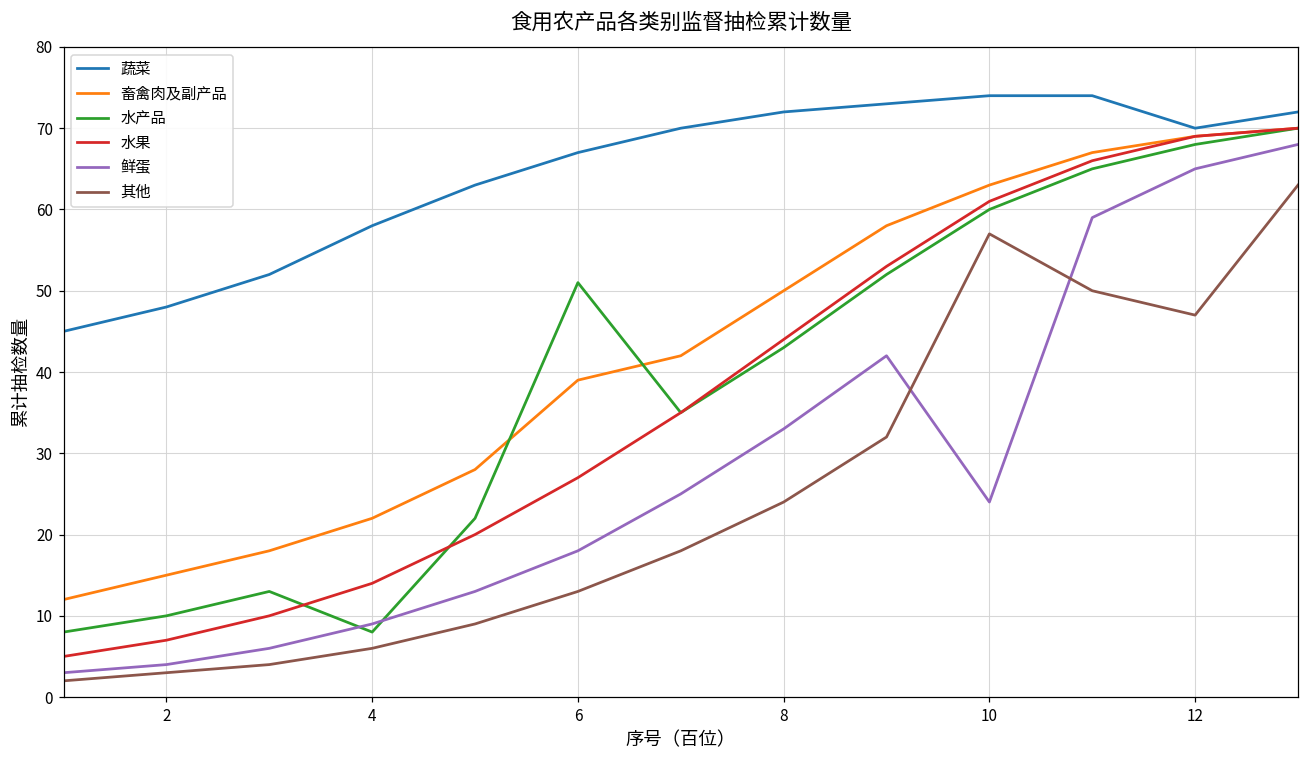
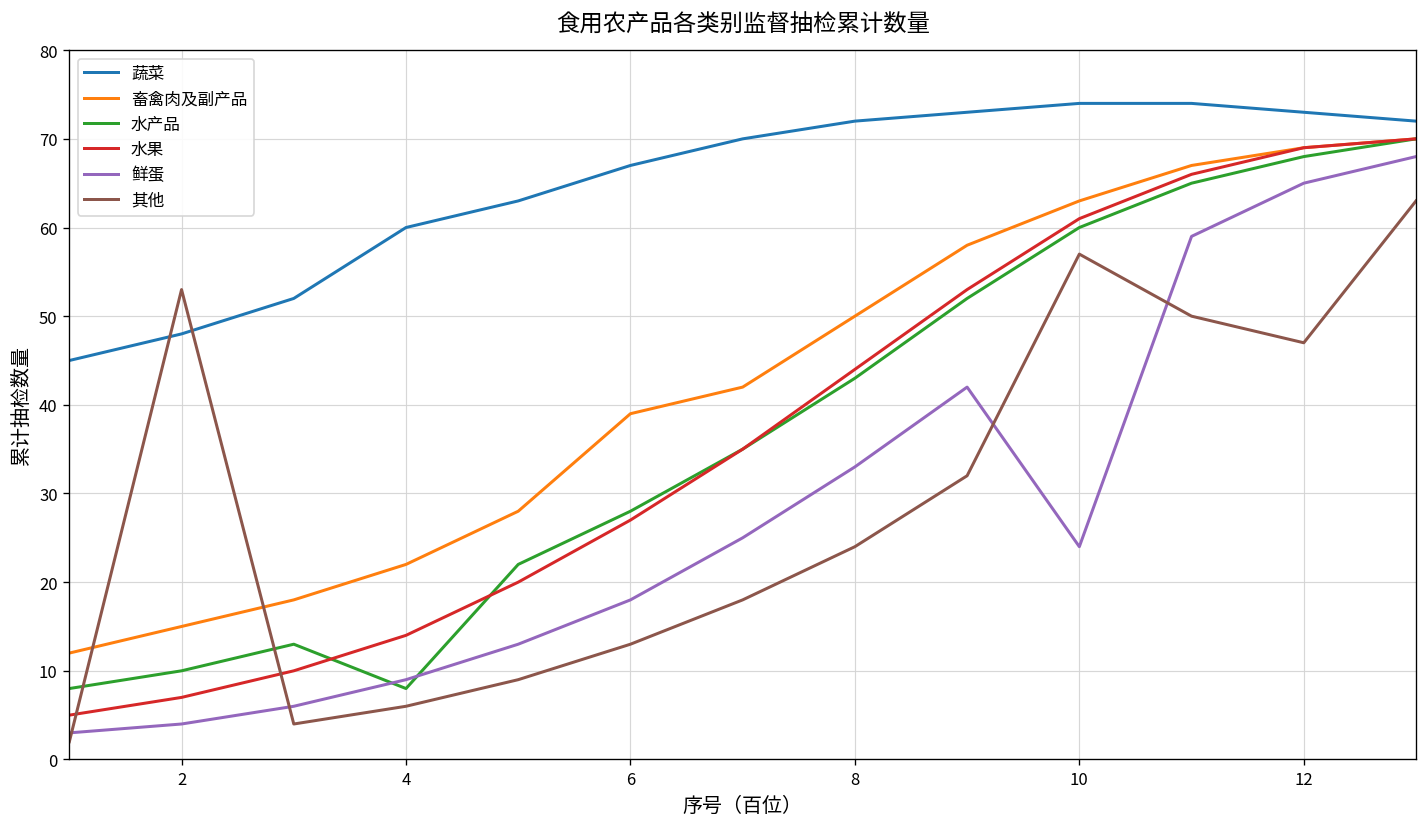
其他, 2: 3 -> 53
蔬菜, 4: 58 -> 60
水产品, 6: 51 -> 28
蔬菜, 12: 70 -> 73
